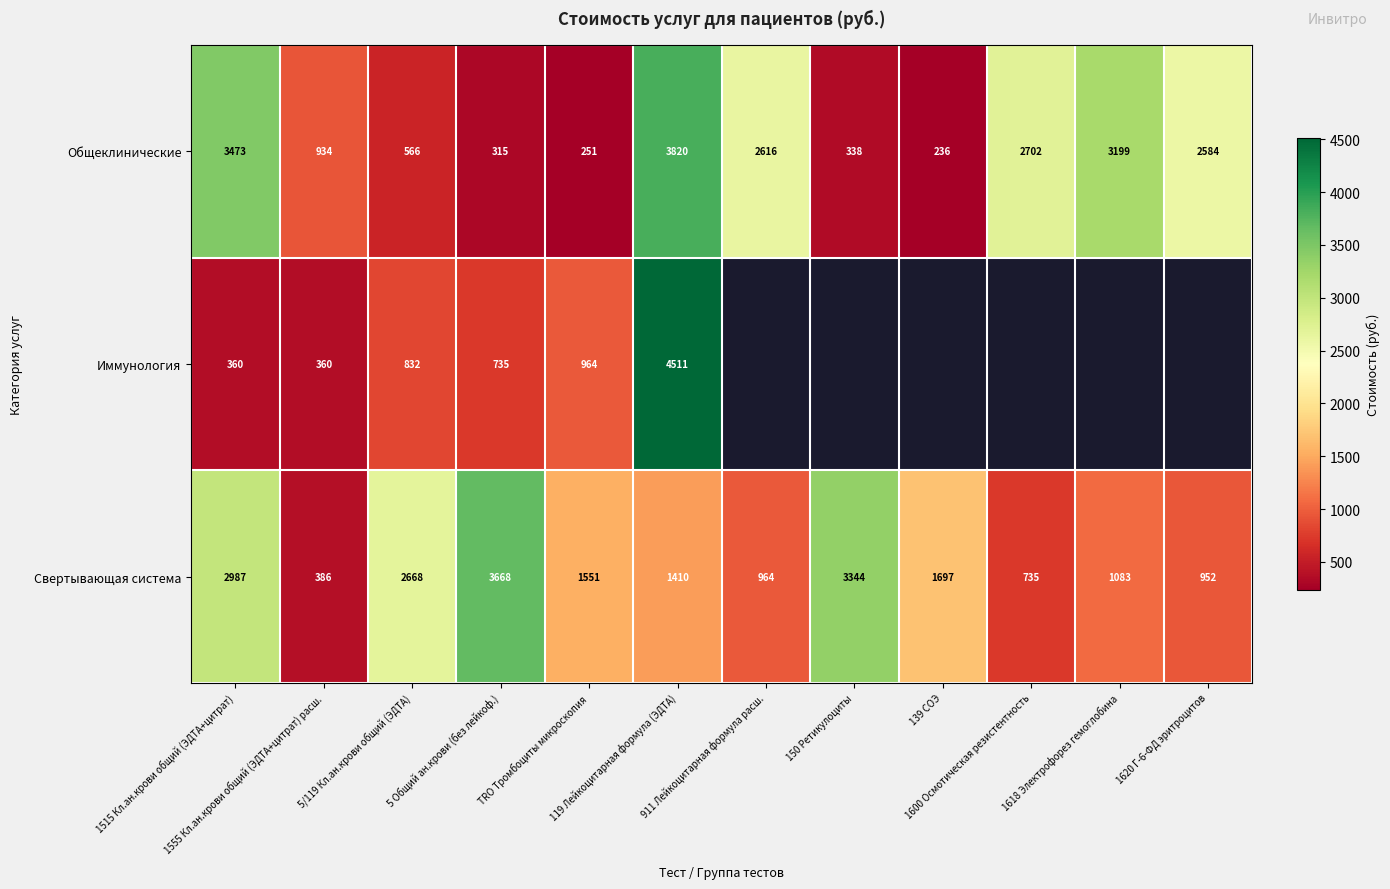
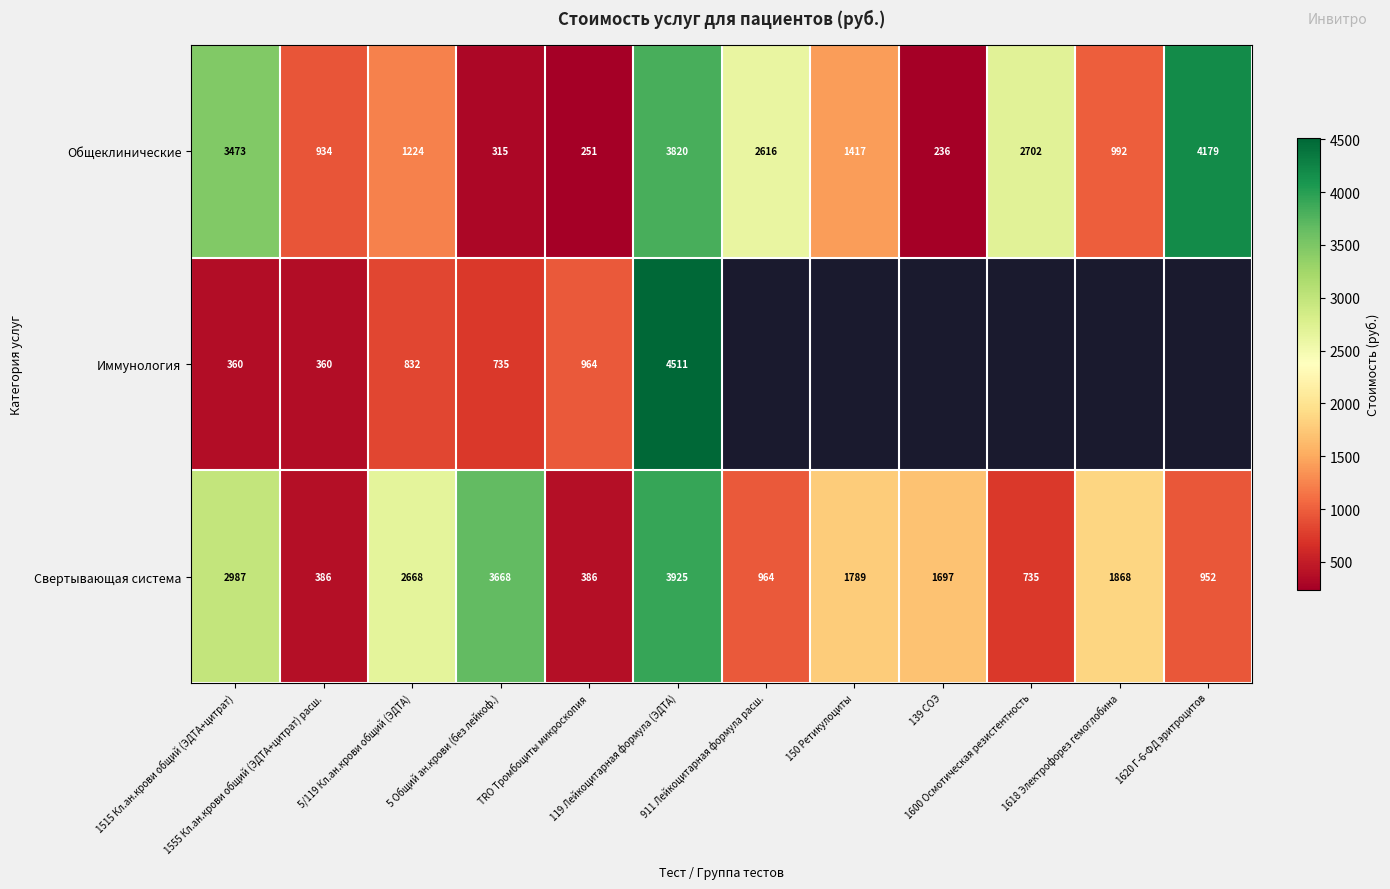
Общеклинические, 5/119 Кл.ан.крови общий (ЭДТА): 566 -> 1224
Общеклинические, 150 Ретикулоциты: 338 -> 1417
Общеклинические, 1618 Электрофорез гемоглобина: 3199 -> 992
Общеклинические, 1620 Г-6-ФД эритроцитов: 2584 -> 4179
Свертывающая система, TRO Тромбоциты микроскопия: 1551 -> 386
Свертывающая система, 119 Лейкоцитарная формула (ЭДТА): 1410 -> 3925
Свертывающая система, 150 Ретикулоциты: 3344 -> 1789
Свертывающая система, 1618 Электрофорез гемоглобина: 1083 -> 1868
